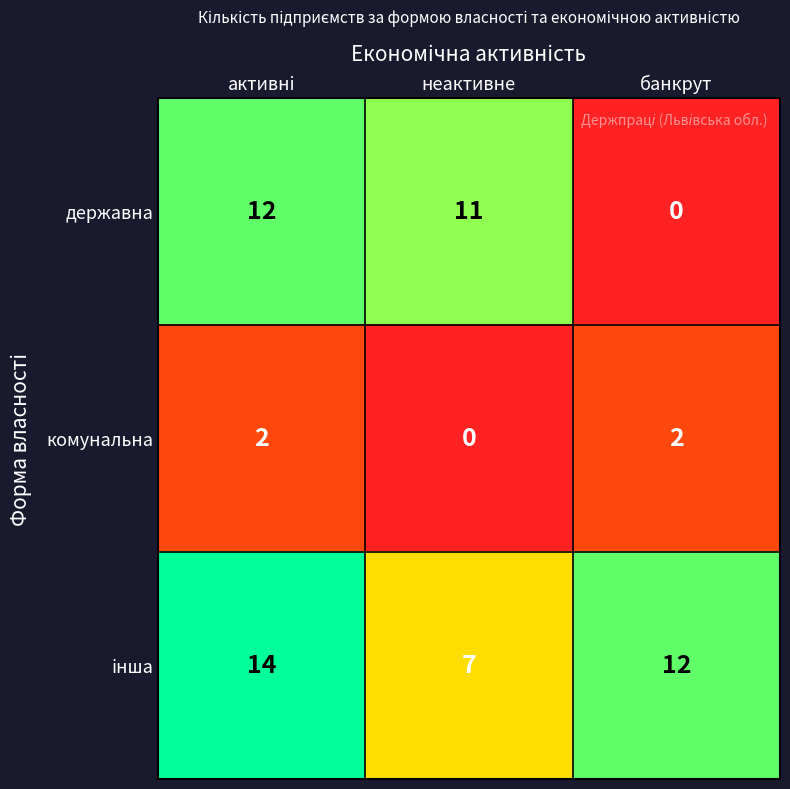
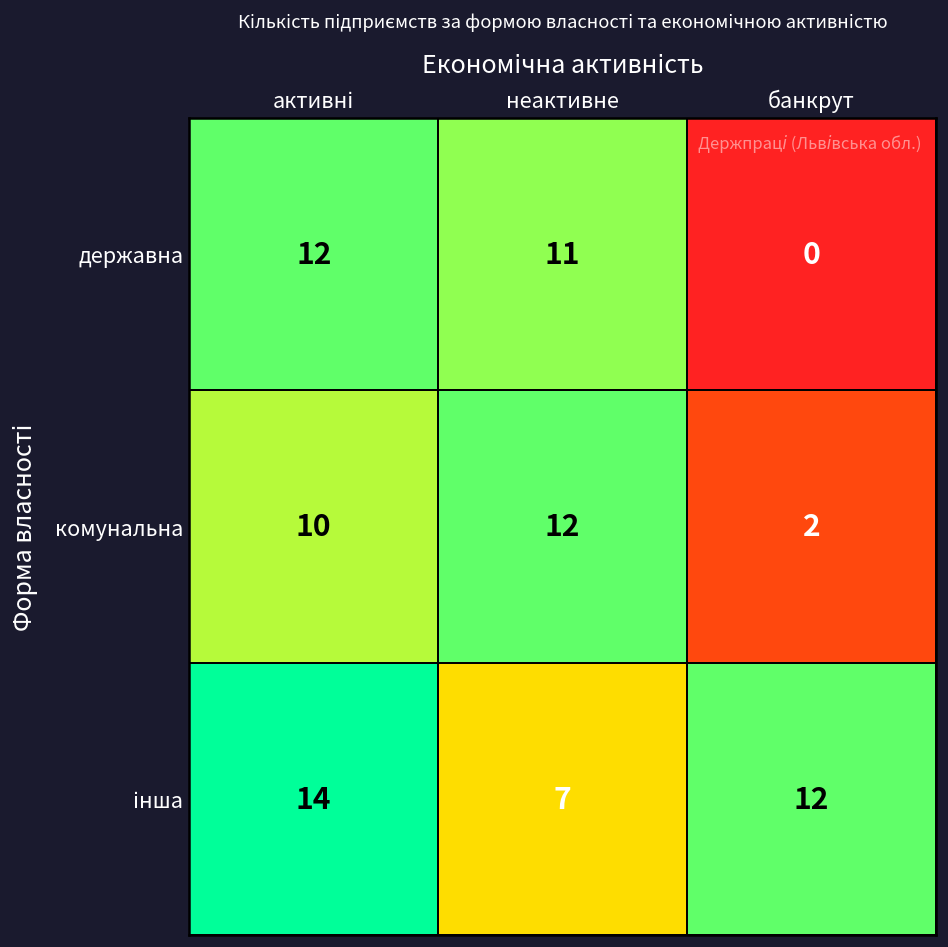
комунальна, активні: 2 -> 10
комунальна, неактивне: 0 -> 12
